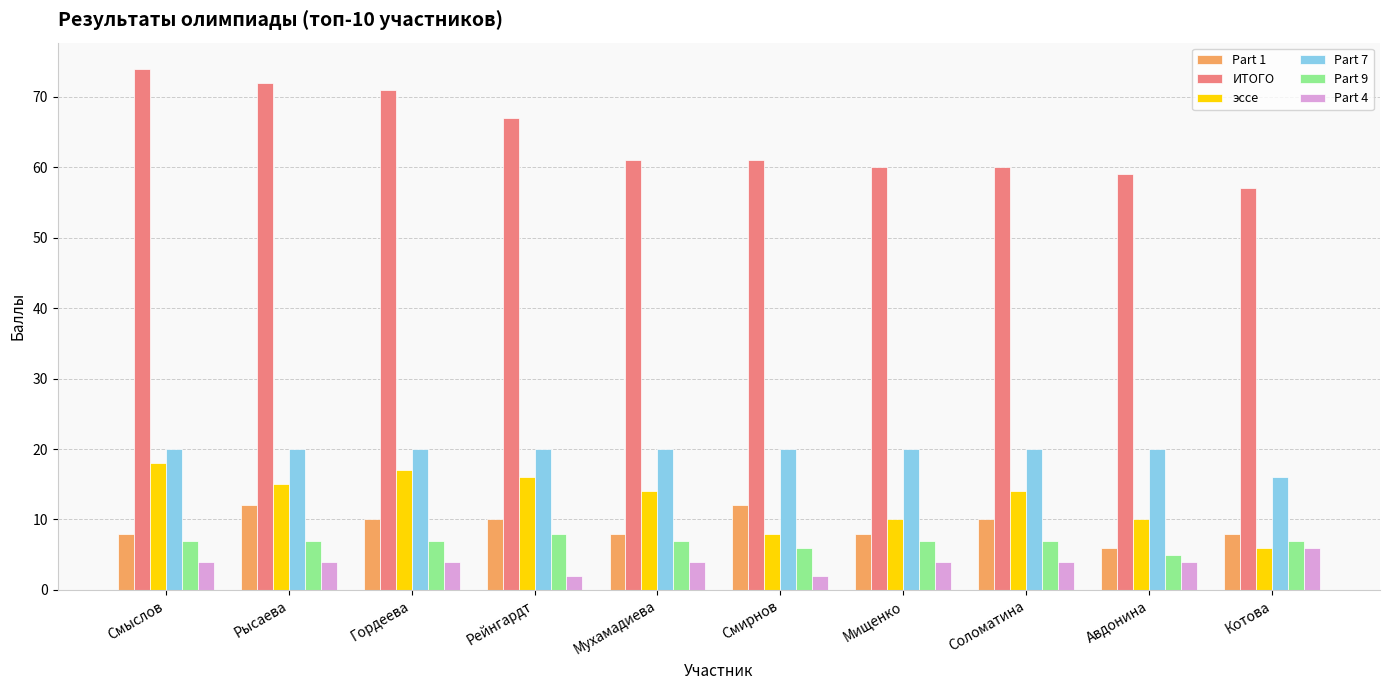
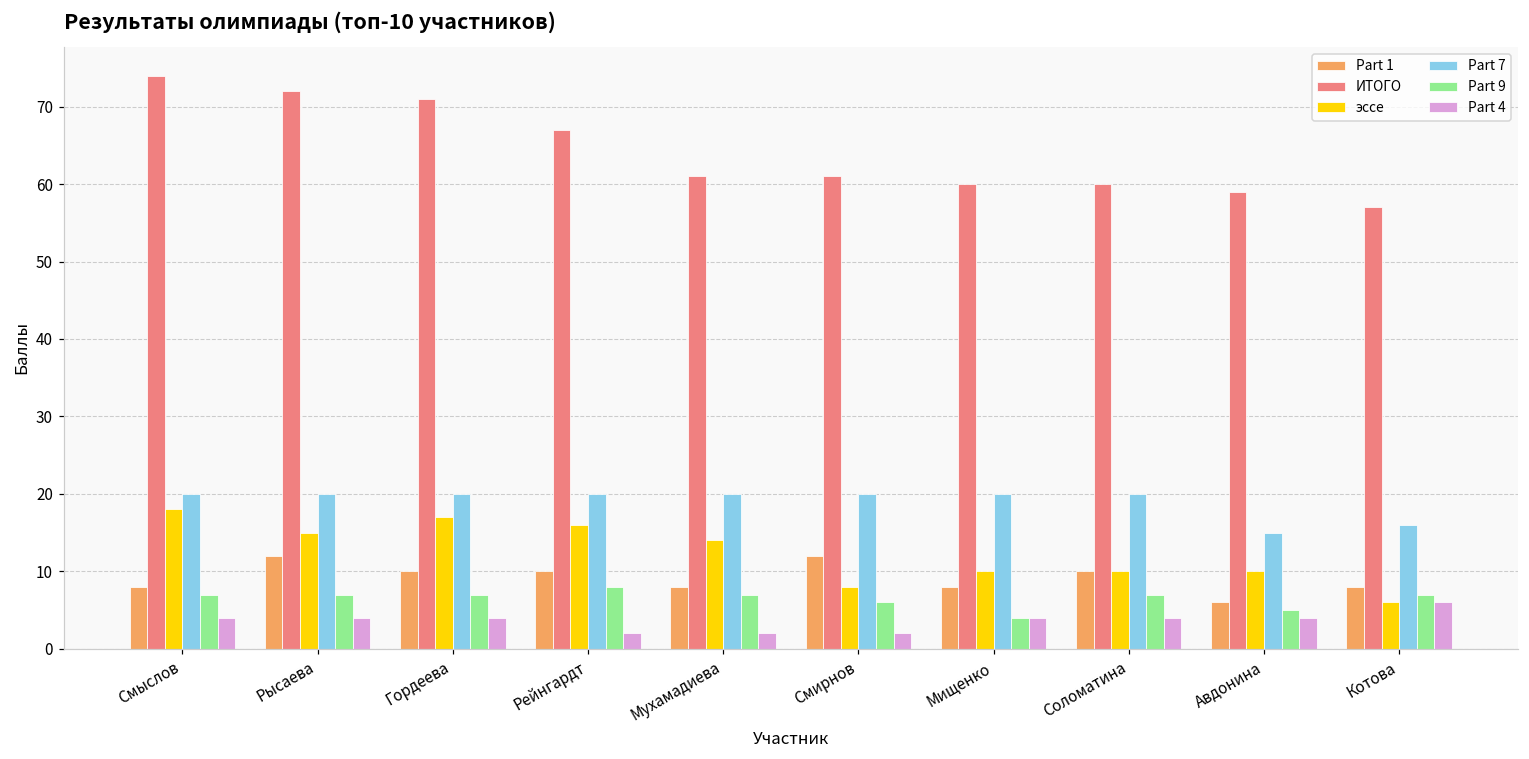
Part 4, Мухамадиева: 4 -> 2
Part 9, Мищенко: 7 -> 4
эссе, Соломатина: 14 -> 10
Part 7, Авдонина: 20 -> 15
